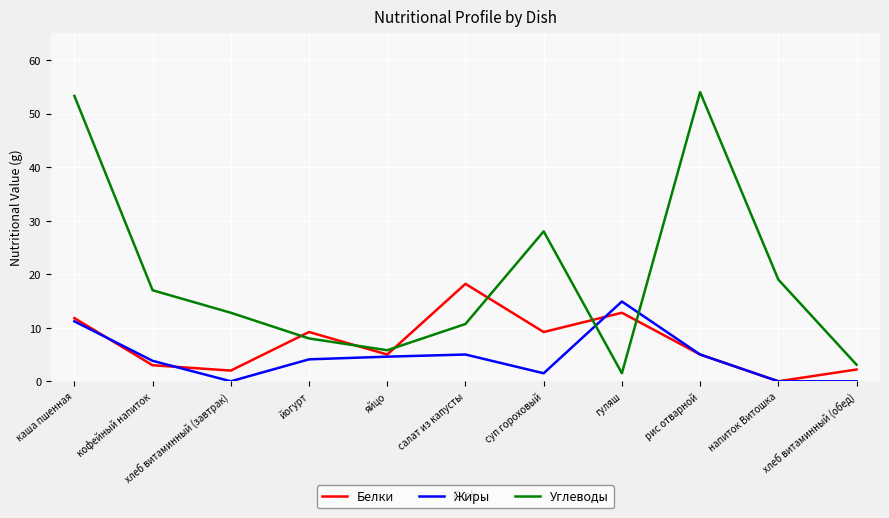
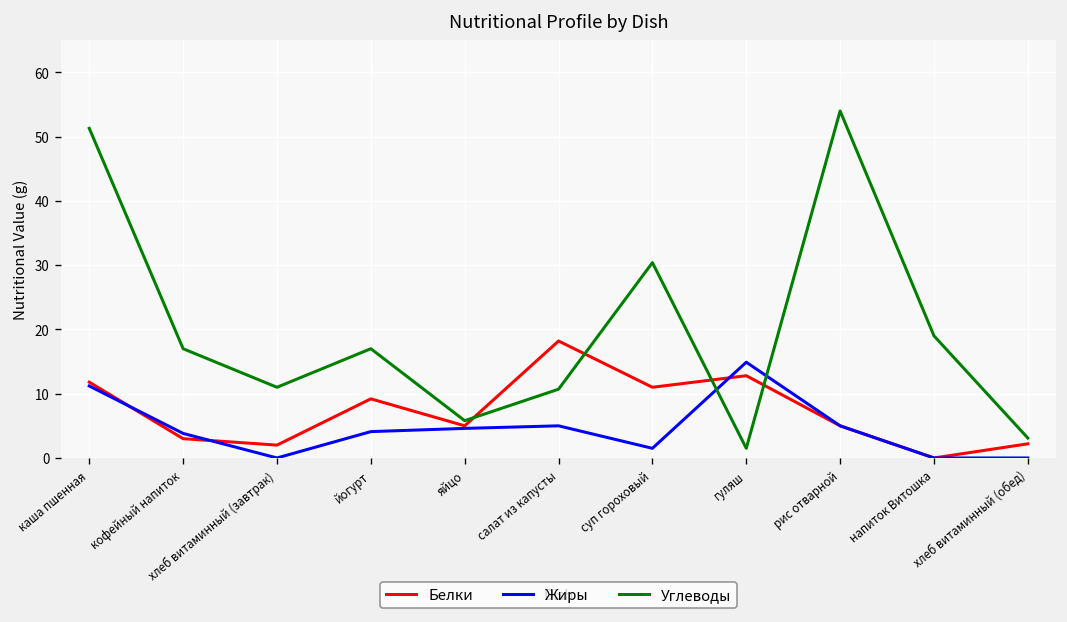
Углеводы, каша пшенная: 53 -> 51
Углеводы, хлеб витаминный (завтрак): 13 -> 11
Углеводы, йогурт: 8 -> 17
Белки, суп гороховый: 9 -> 11
Углеводы, суп гороховый: 28 -> 30
